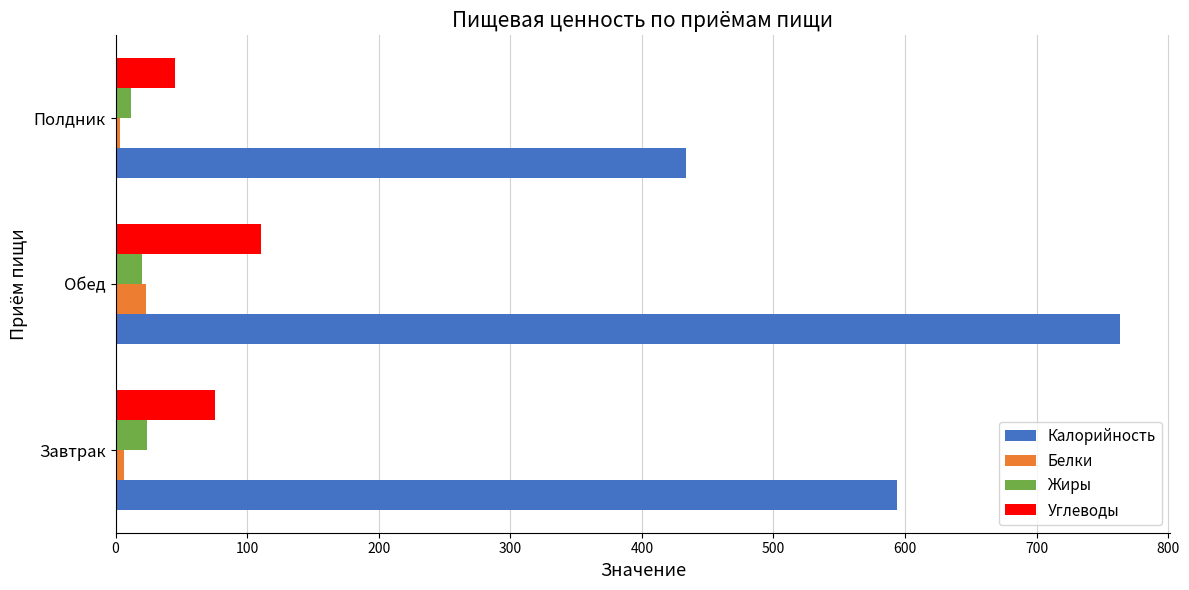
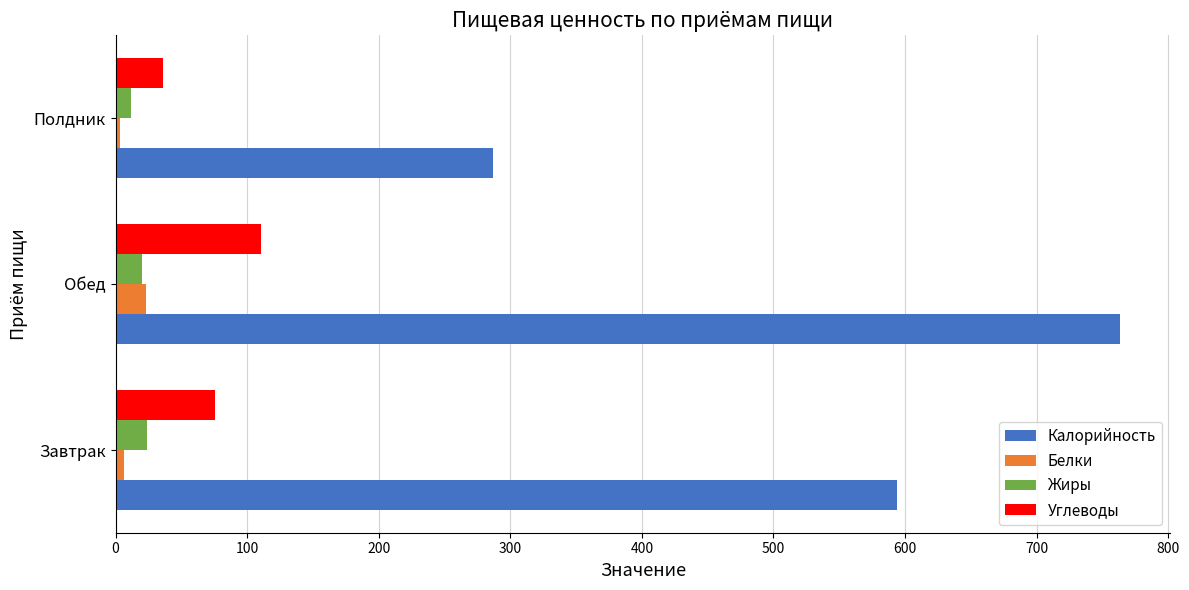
Углеводы, Полдник: 45 -> 36
Калорийность, Полдник: 433 -> 287
